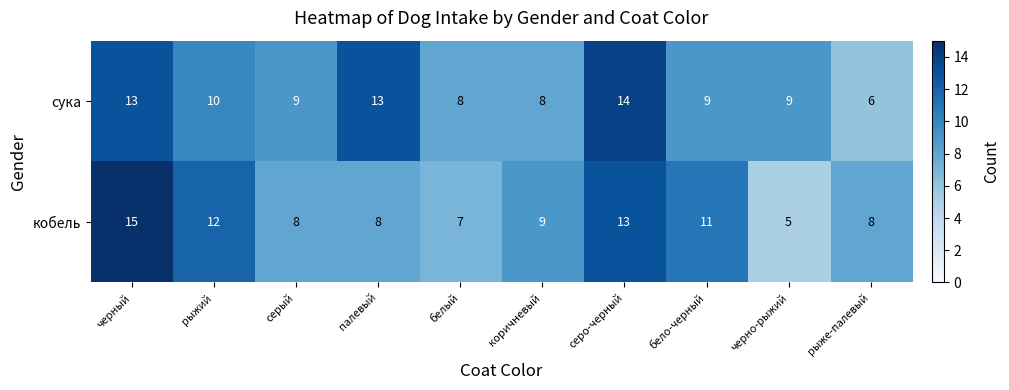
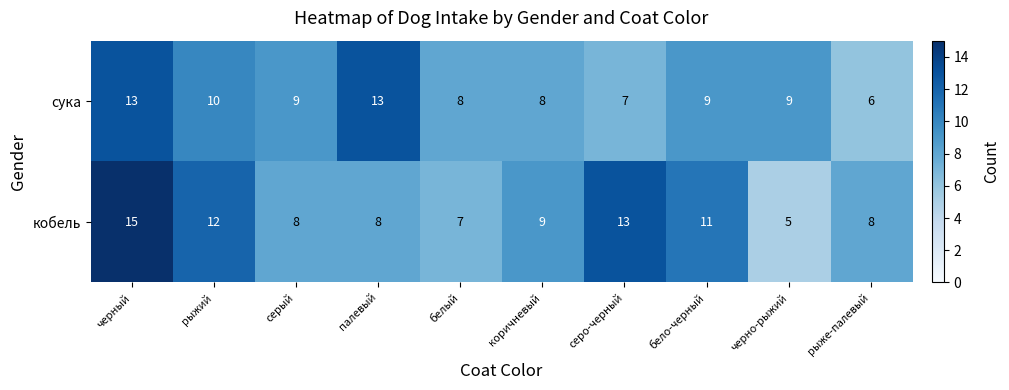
сука, серо-черный: 14 -> 7
